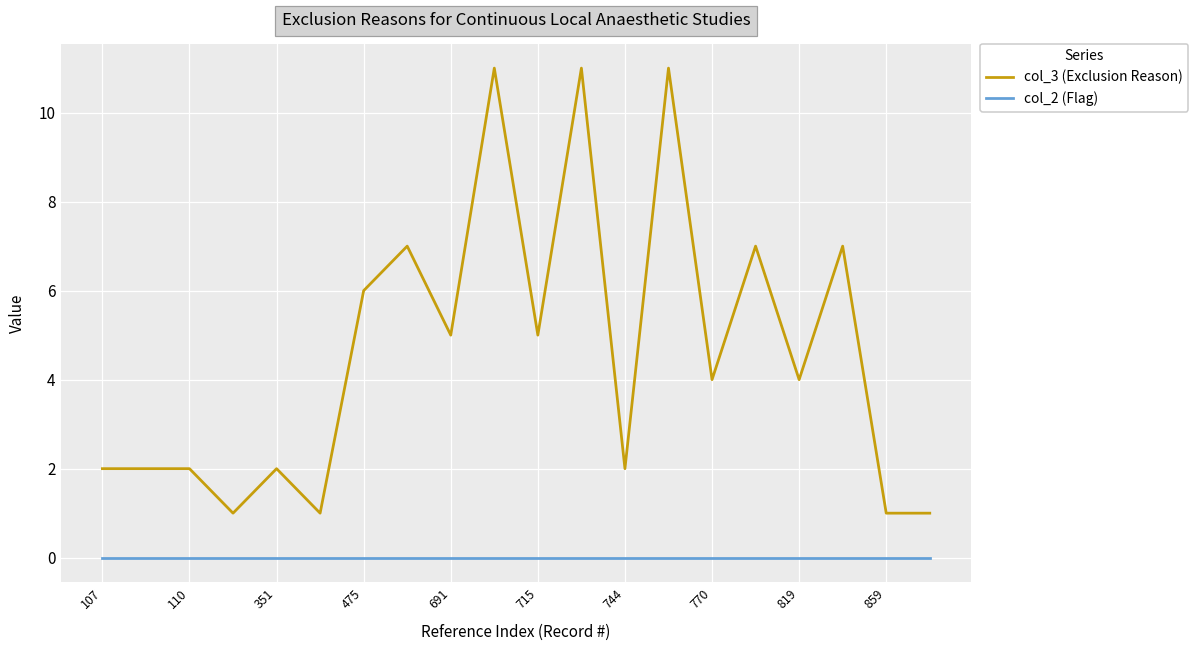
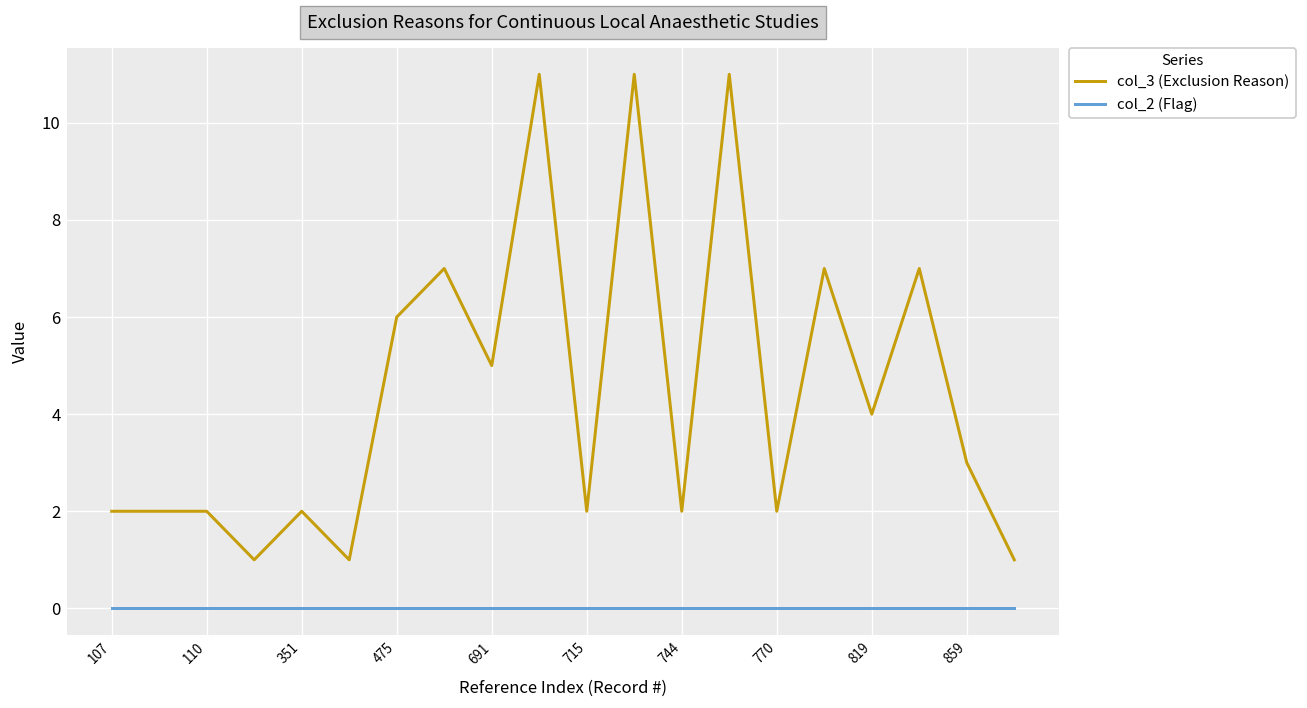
col_3 (Exclusion Reason), 715: 5 -> 2
col_3 (Exclusion Reason), 770: 4 -> 2
col_3 (Exclusion Reason), 859: 1 -> 3
